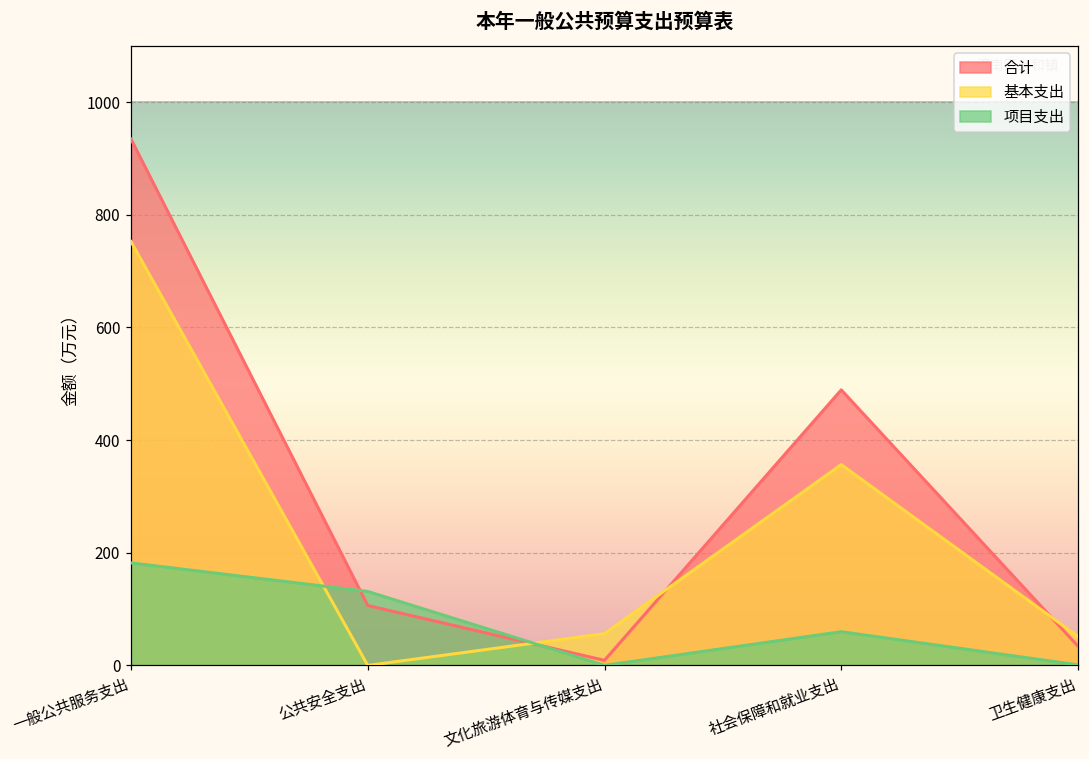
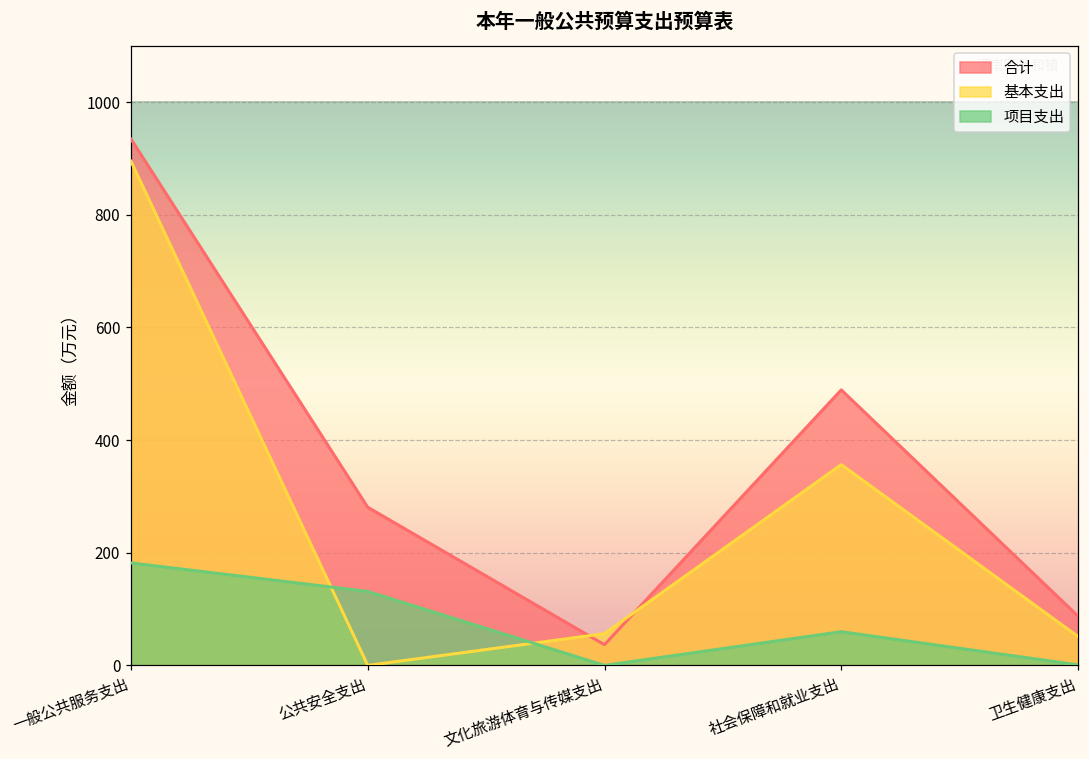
基本支出, 一般公共服务支出: 750 -> 900
合计, 公共安全支出: 110 -> 280
合计, 文化旅游体育与传媒支出: 10 -> 40
合计, 卫生健康支出: 30 -> 90
